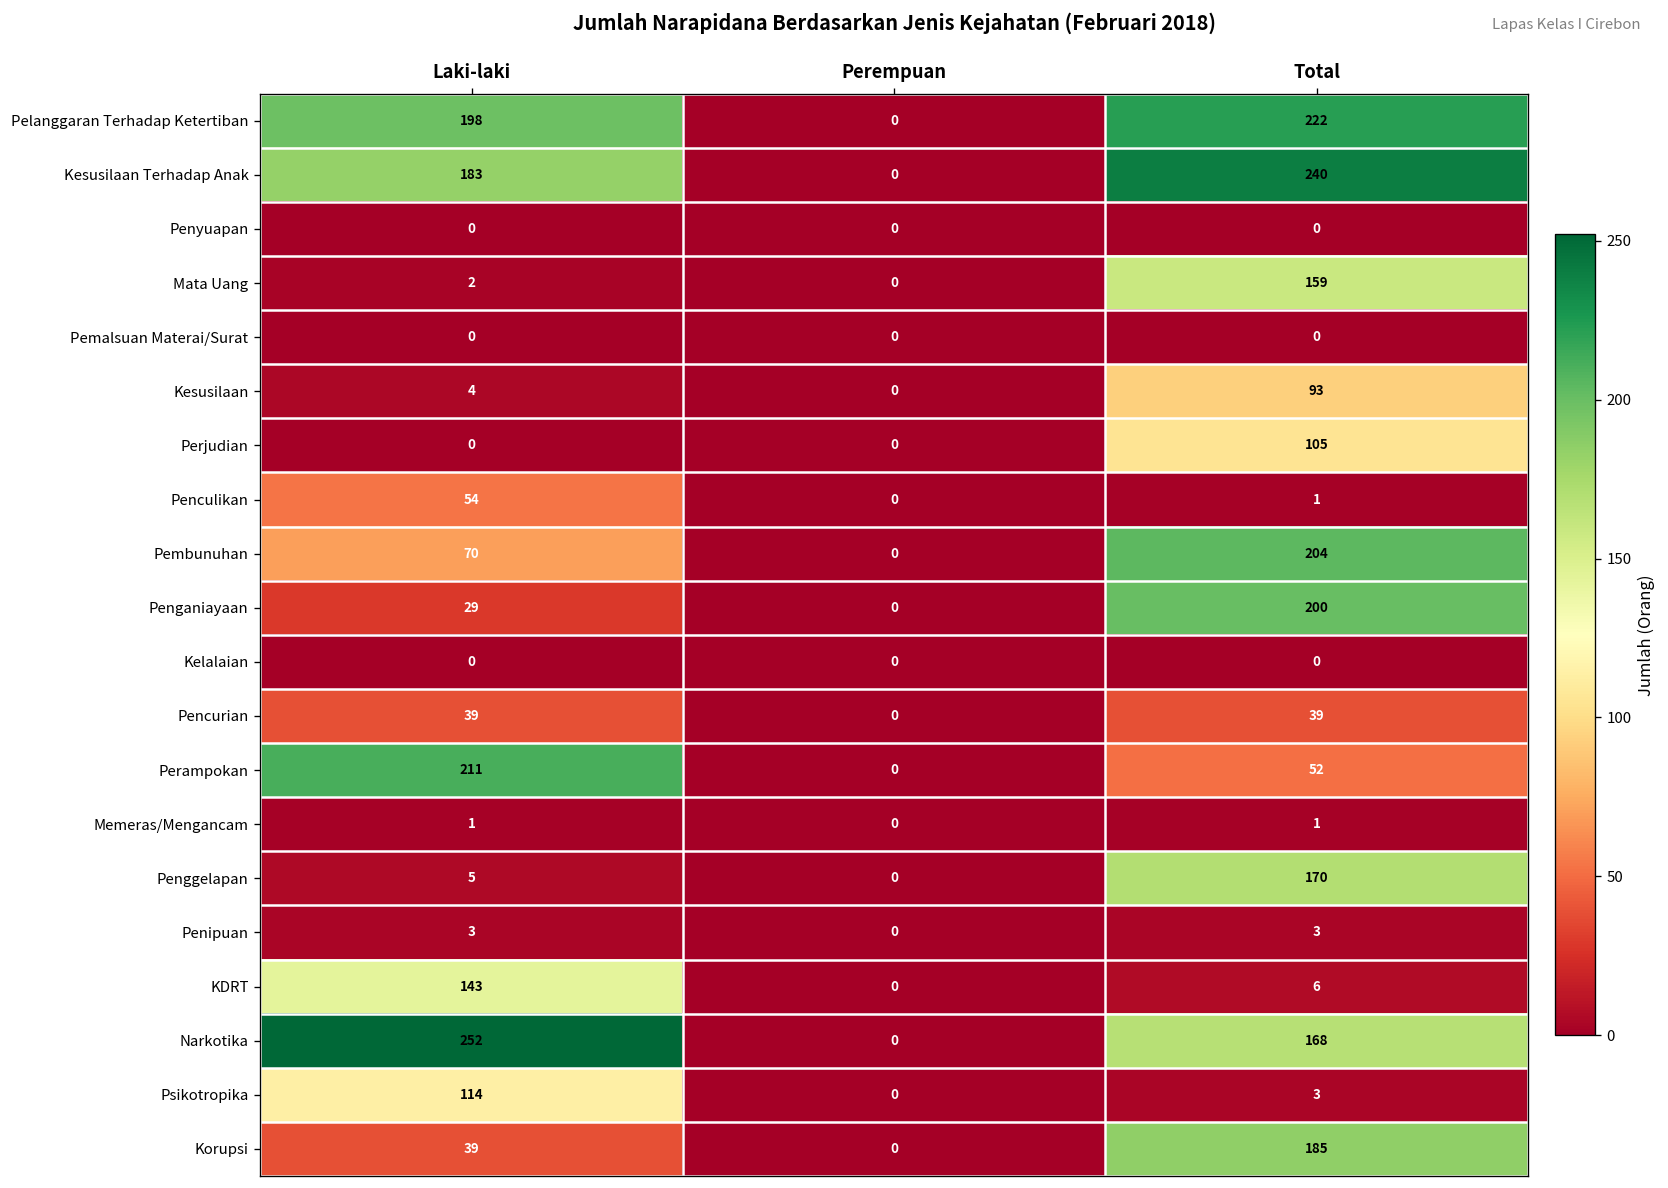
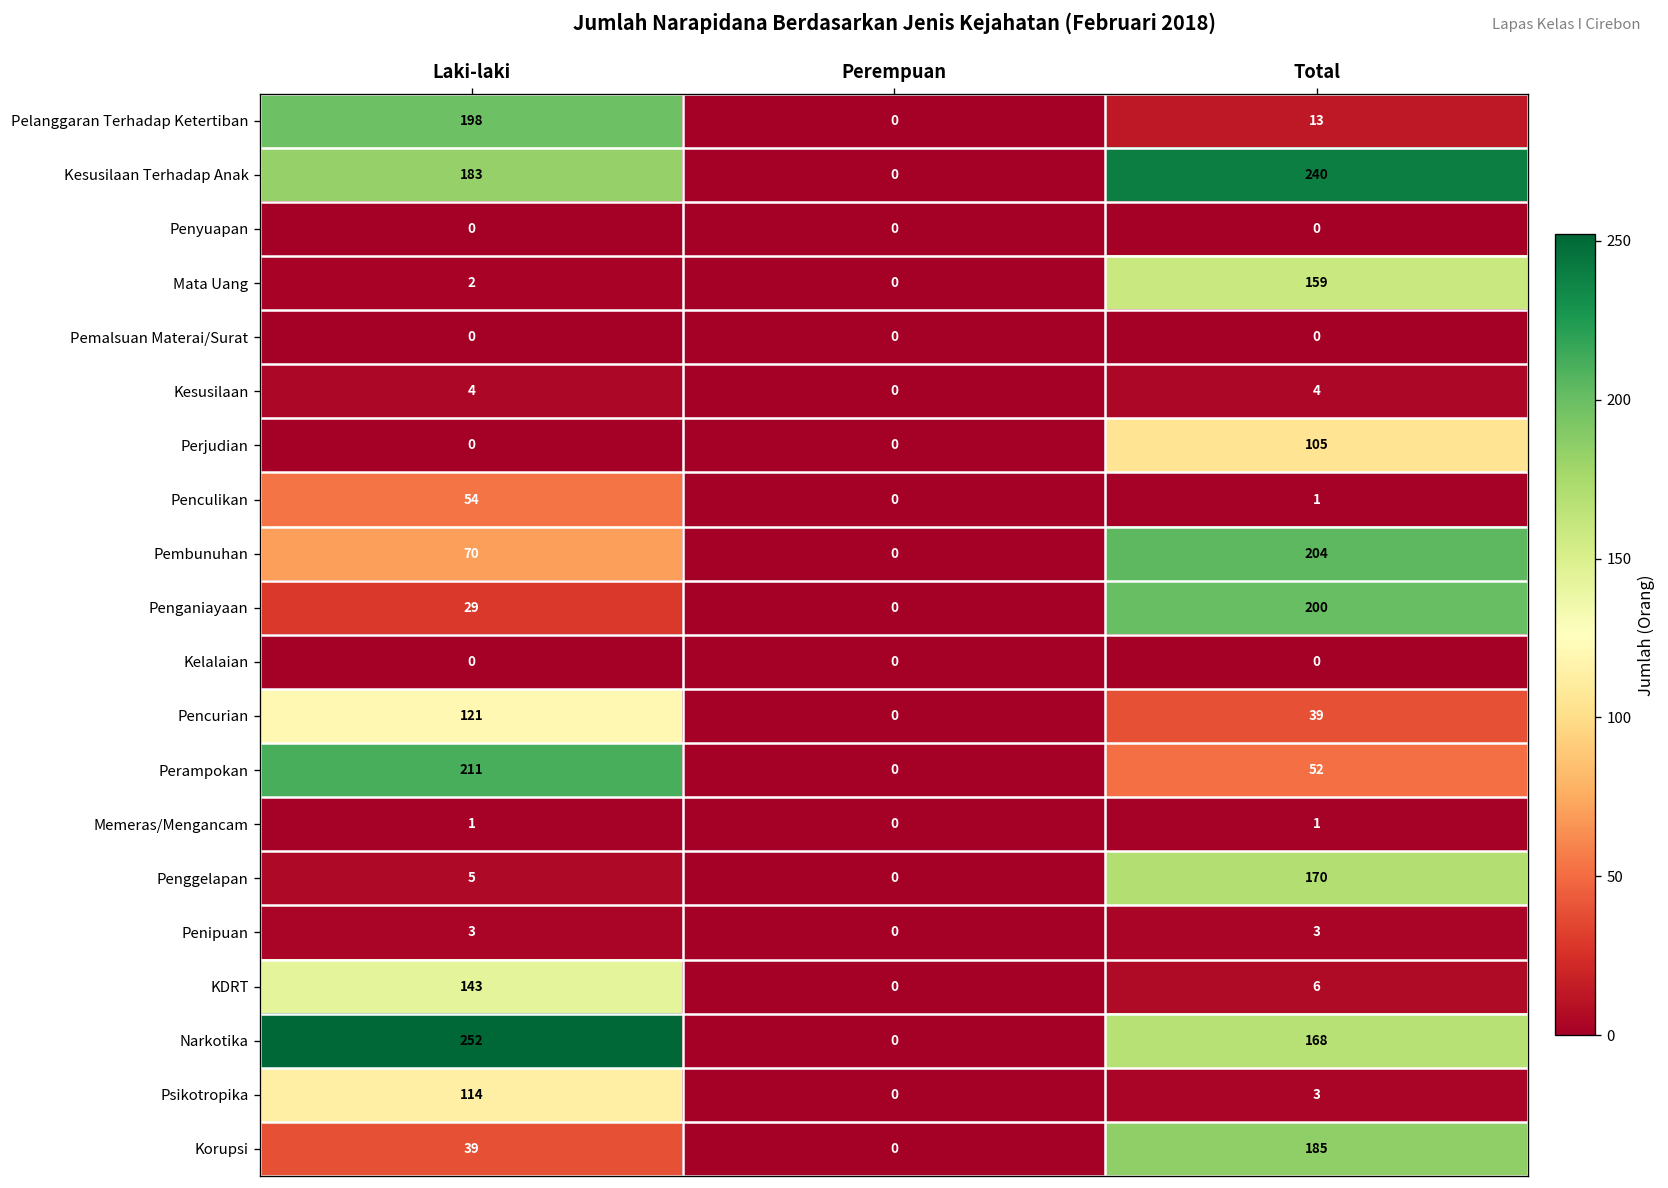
Pelanggaran Terhadap Ketertiban, Total: 222 -> 13
Kesusilaan, Total: 93 -> 4
Pencurian, Laki-laki: 39 -> 121
